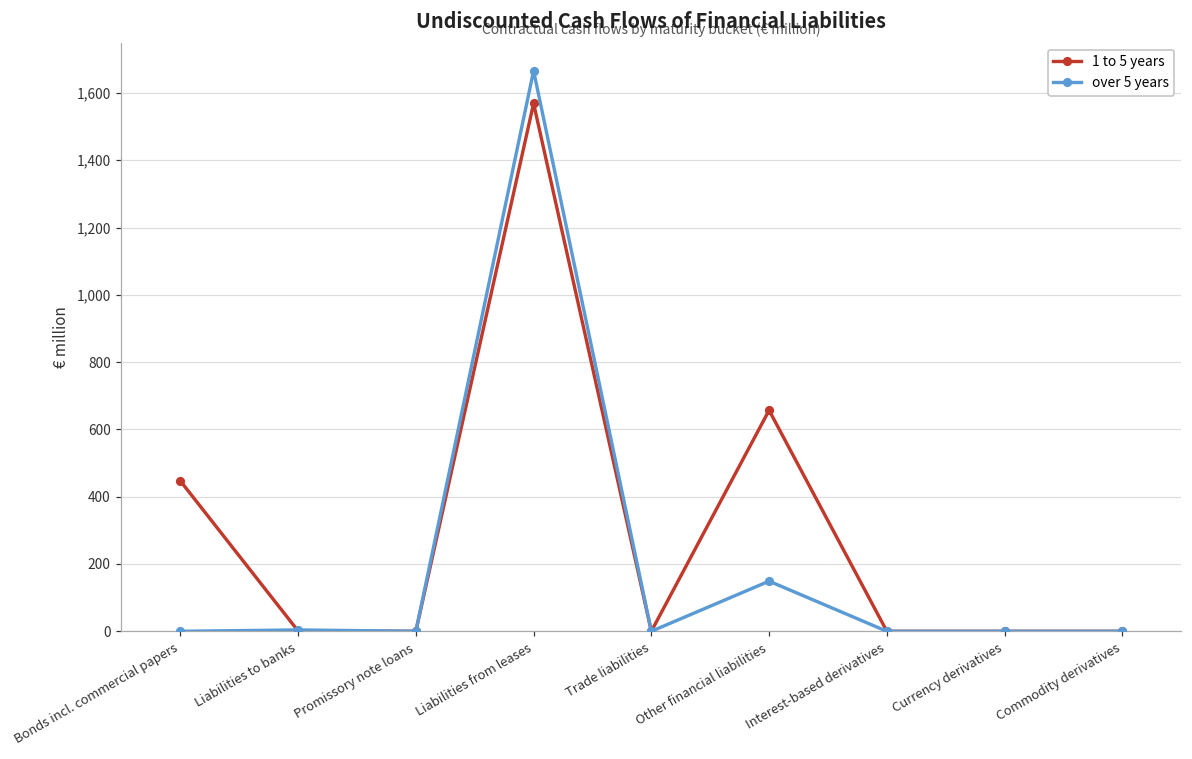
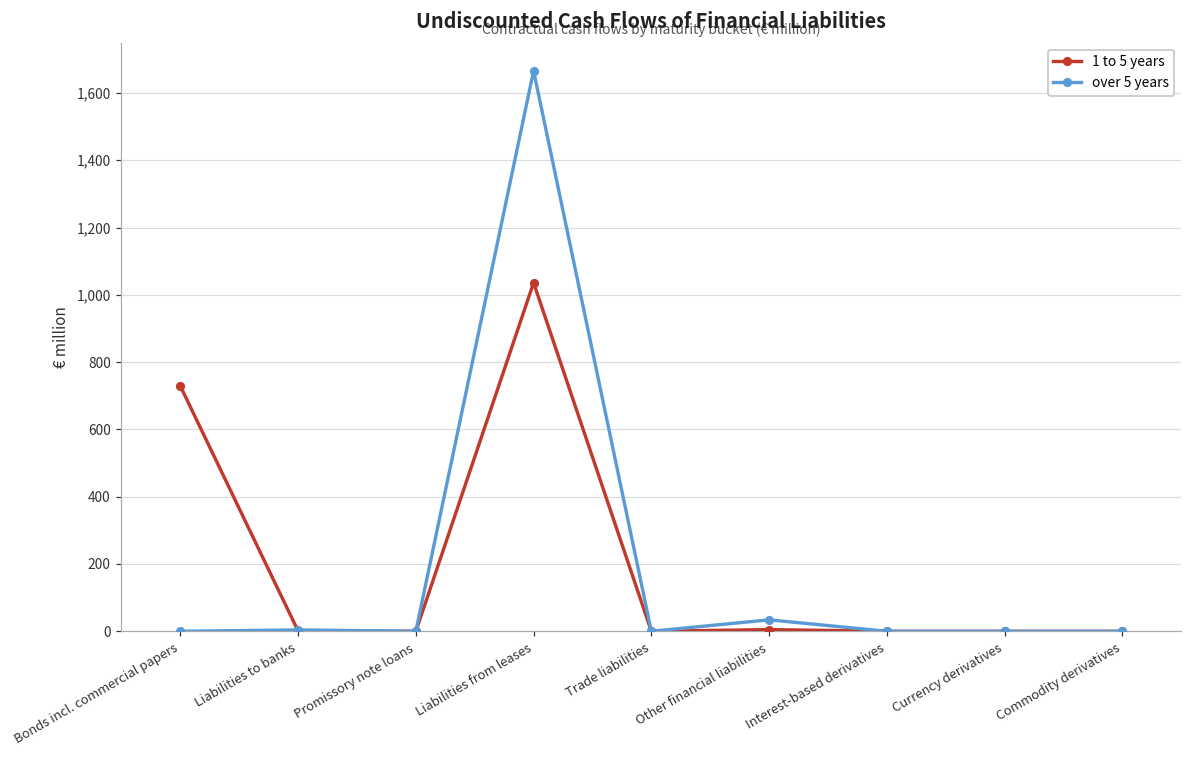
1 to 5 years, Bonds incl. commercial papers: 450 -> 730
1 to 5 years, Liabilities from leases: 1,570 -> 1,040
1 to 5 years, Other financial liabilities: 660 -> 10
over 5 years, Other financial liabilities: 150 -> 30
